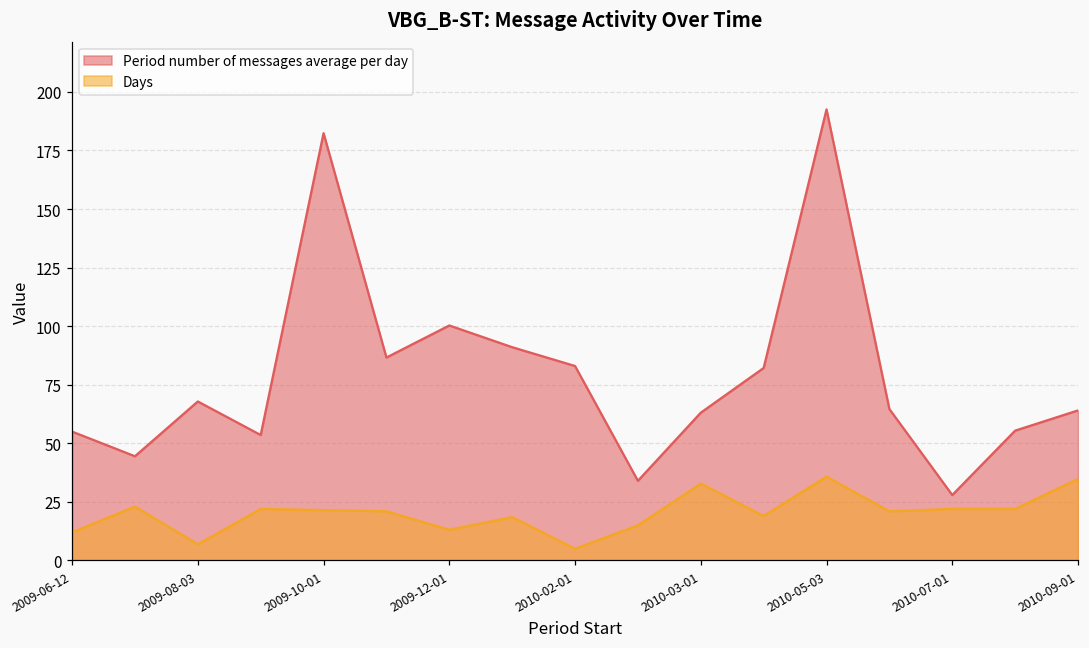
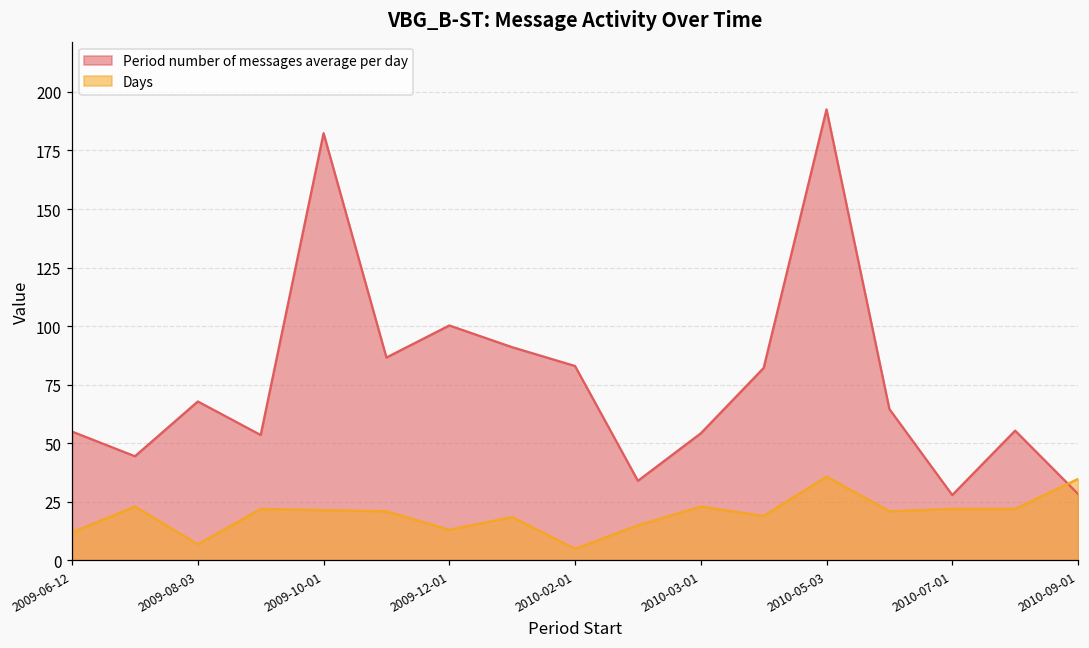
Period number of messages average per day, 2010-03-01: 63 -> 54
Days, 2010-03-01: 33 -> 23
Period number of messages average per day, 2010-09-01: 64 -> 28
